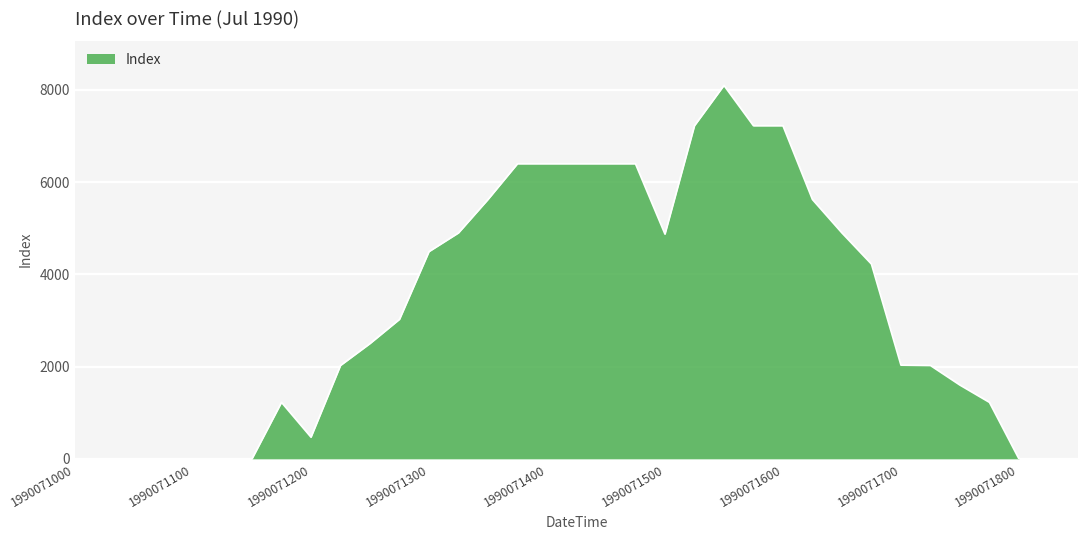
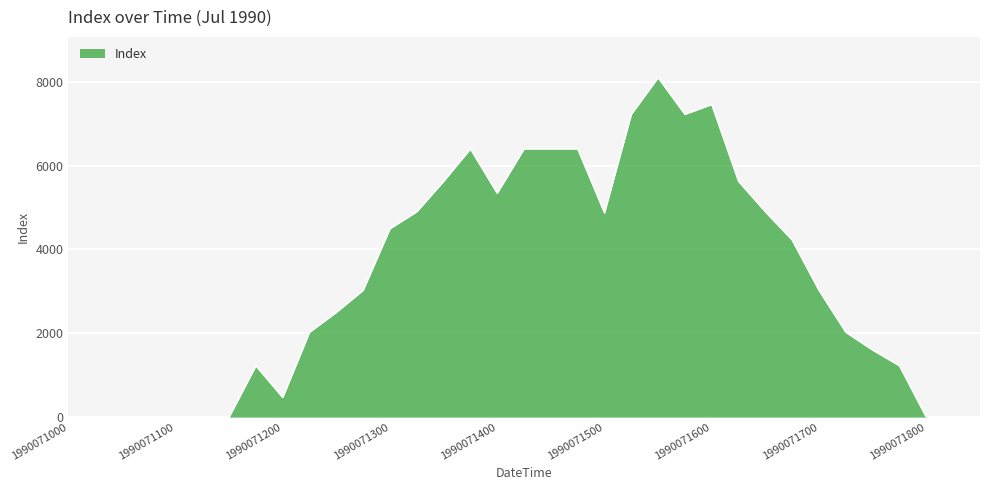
1990071400: 6400 -> 5300
1990071600: 7200 -> 7500
1990071700: 2000 -> 3000
